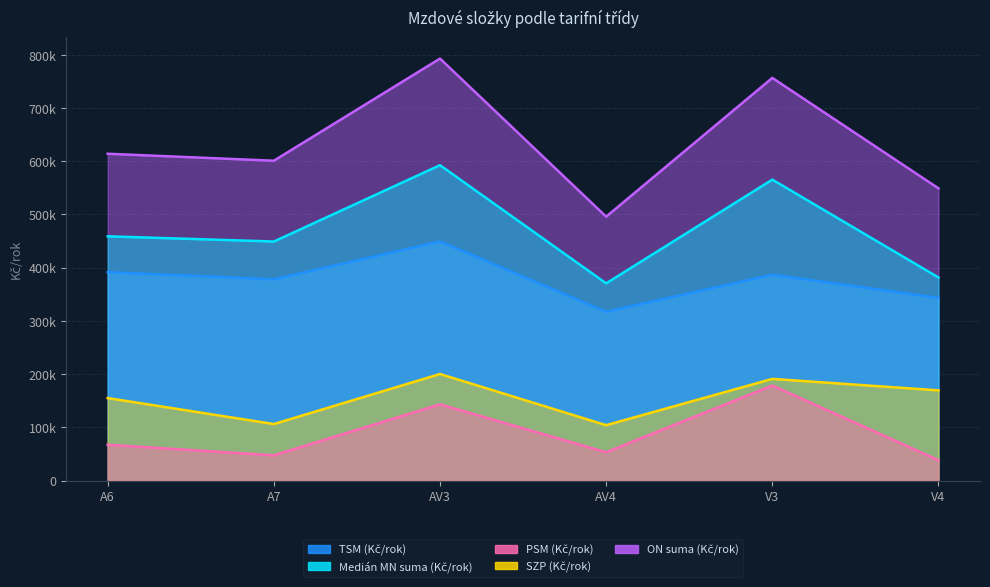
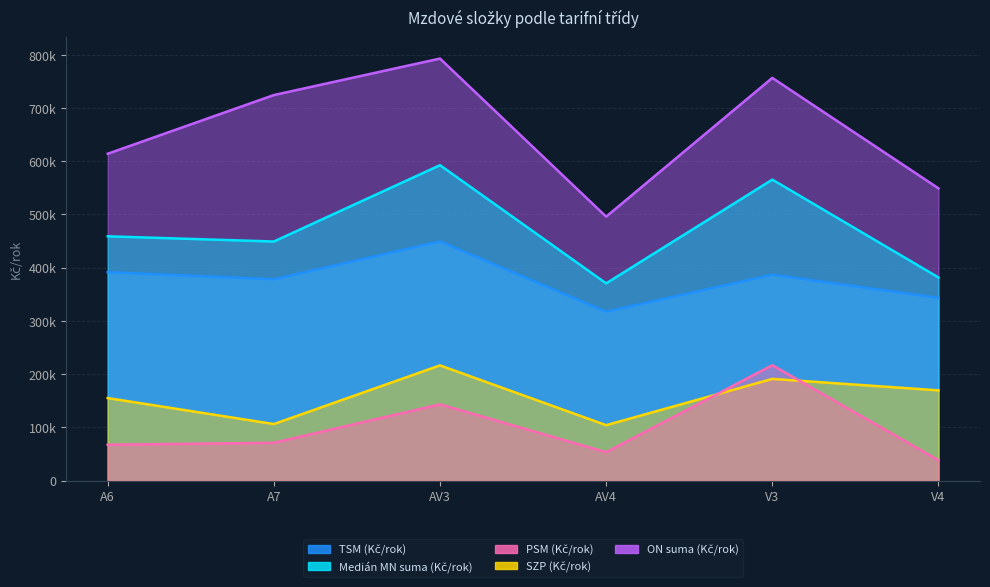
ON suma (Kč/rok), A7: 600000 -> 720000
PSM (Kč/rok), A7: 50000 -> 70000
SZP (Kč/rok), AV3: 200000 -> 220000
PSM (Kč/rok), V3: 180000 -> 220000
